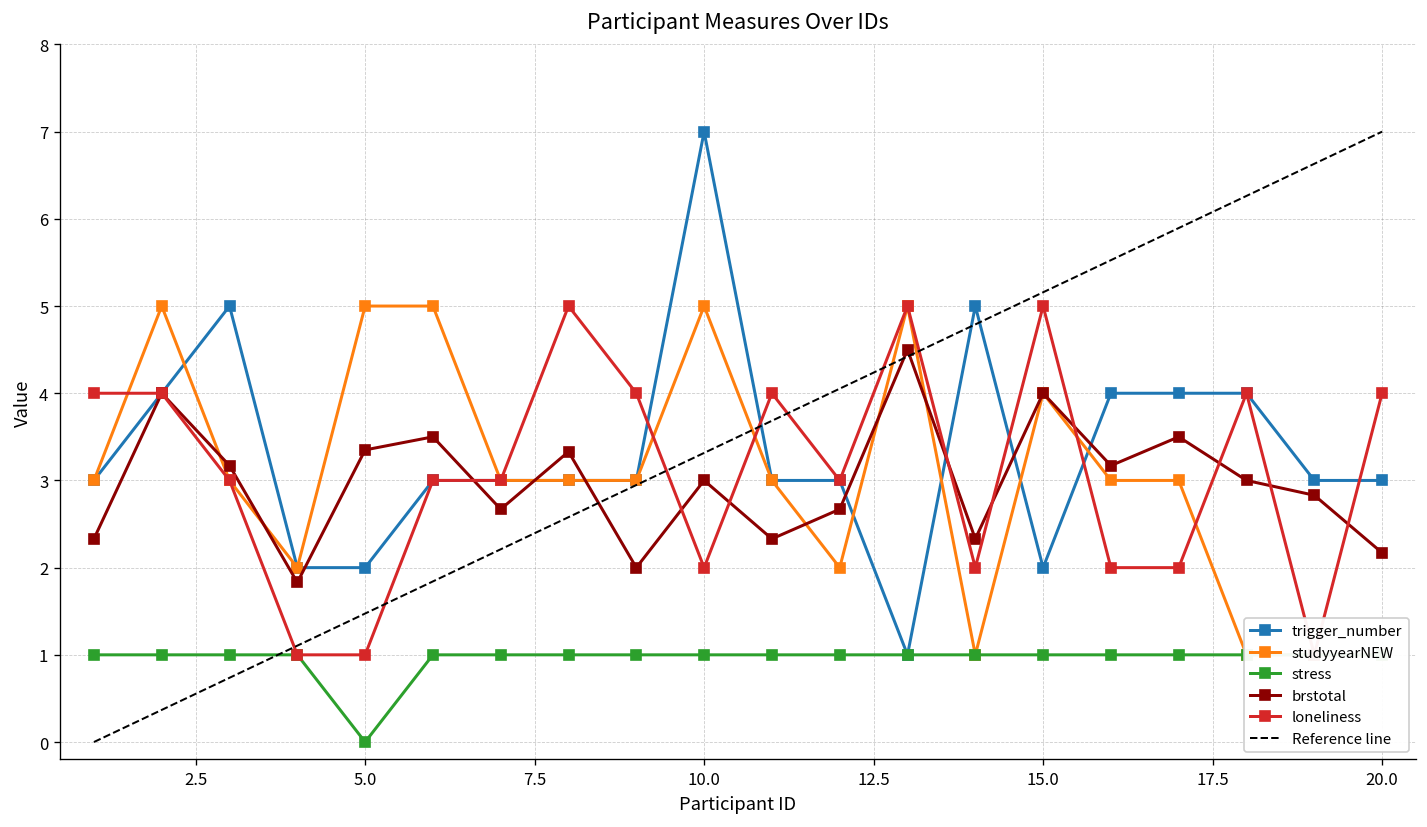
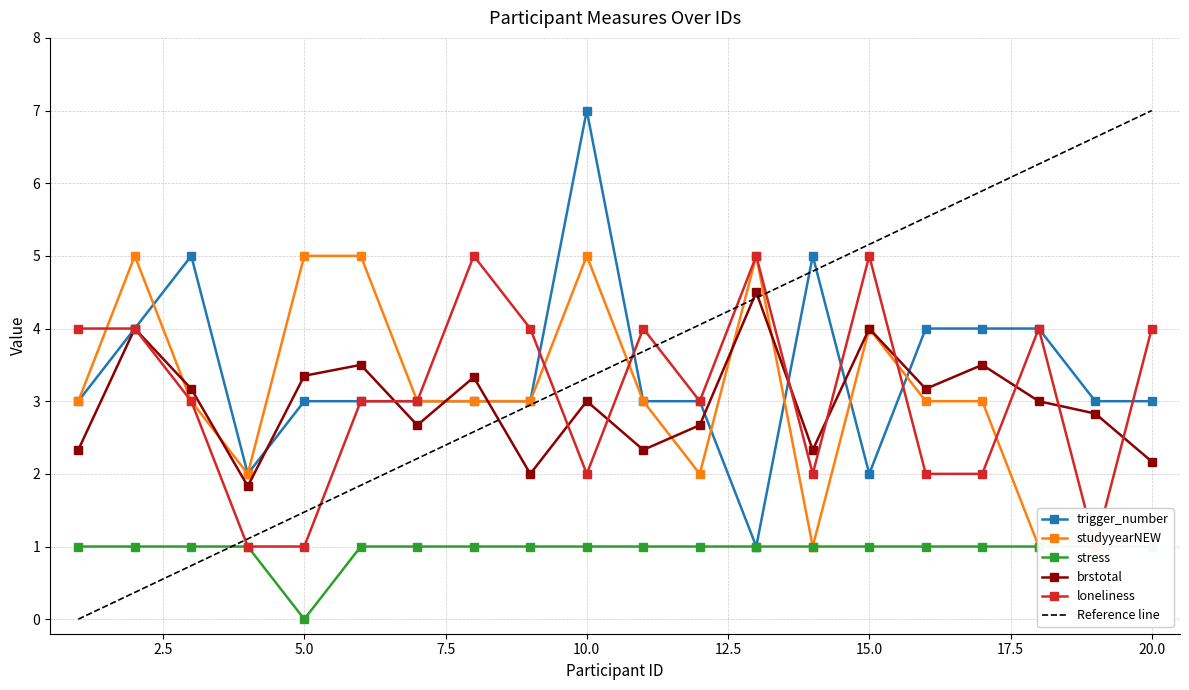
trigger_number, 5.0: 2 -> 3
